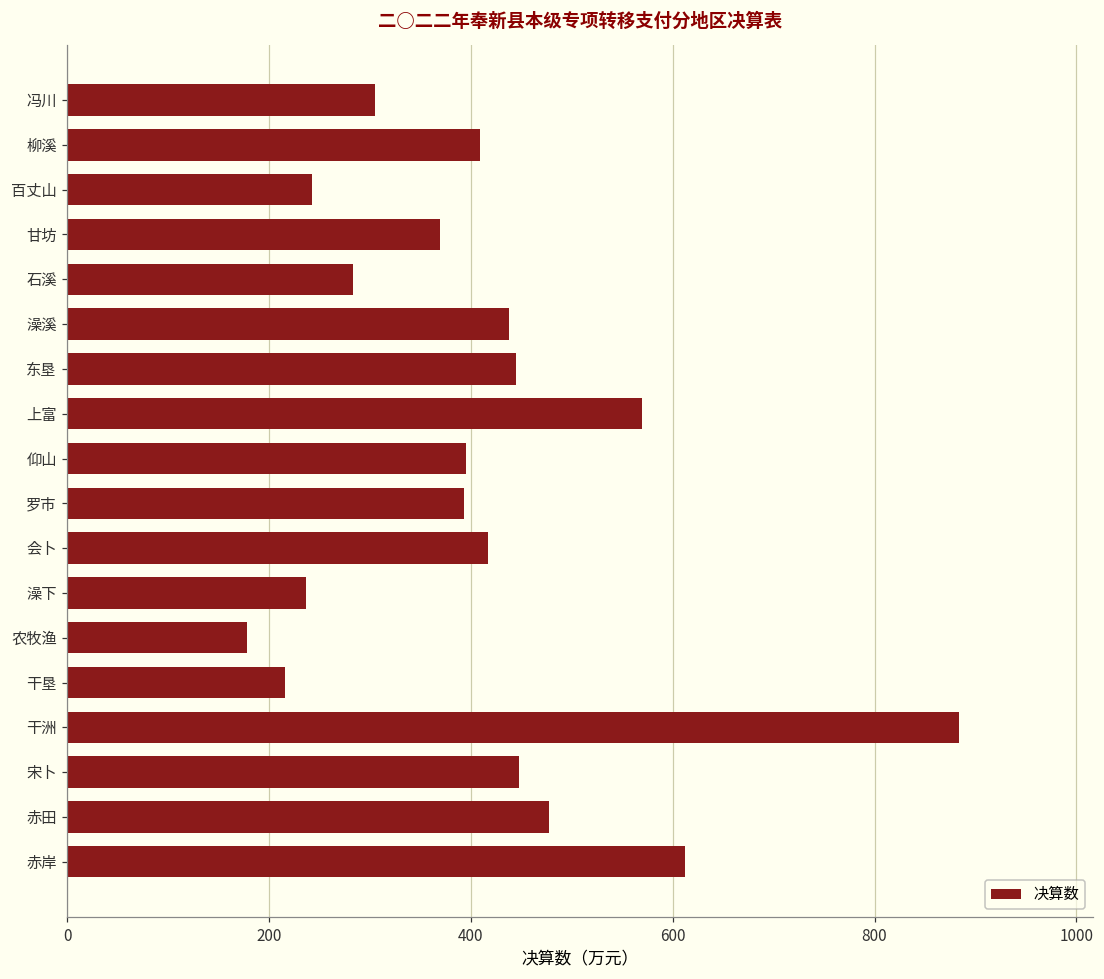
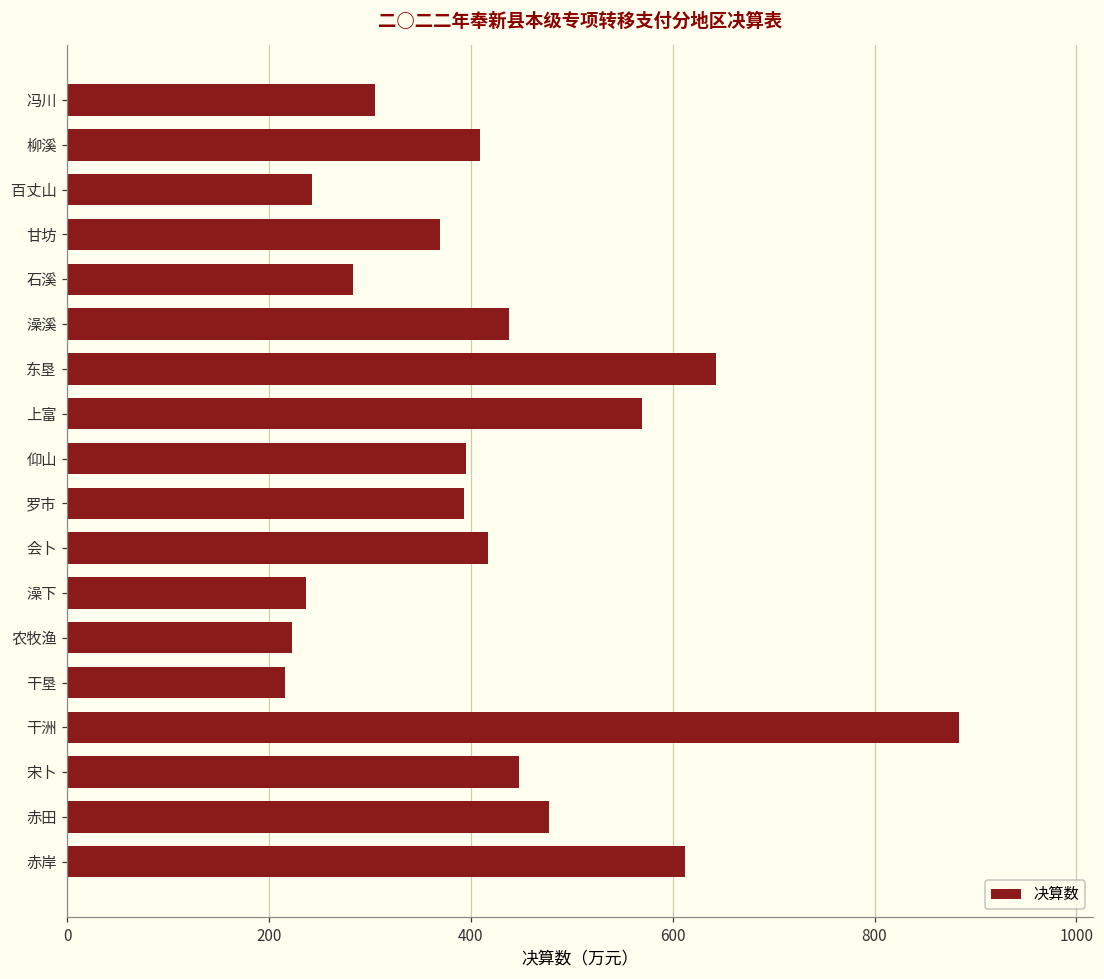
东垦: 450 -> 640
农牧渔: 180 -> 220
